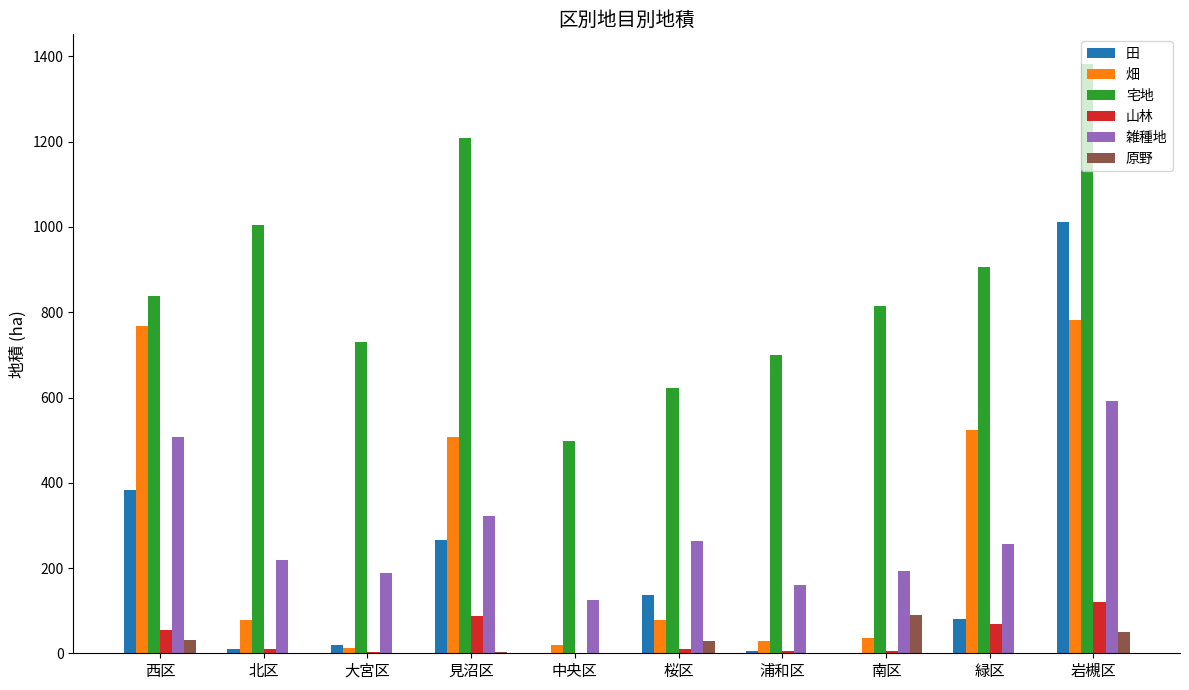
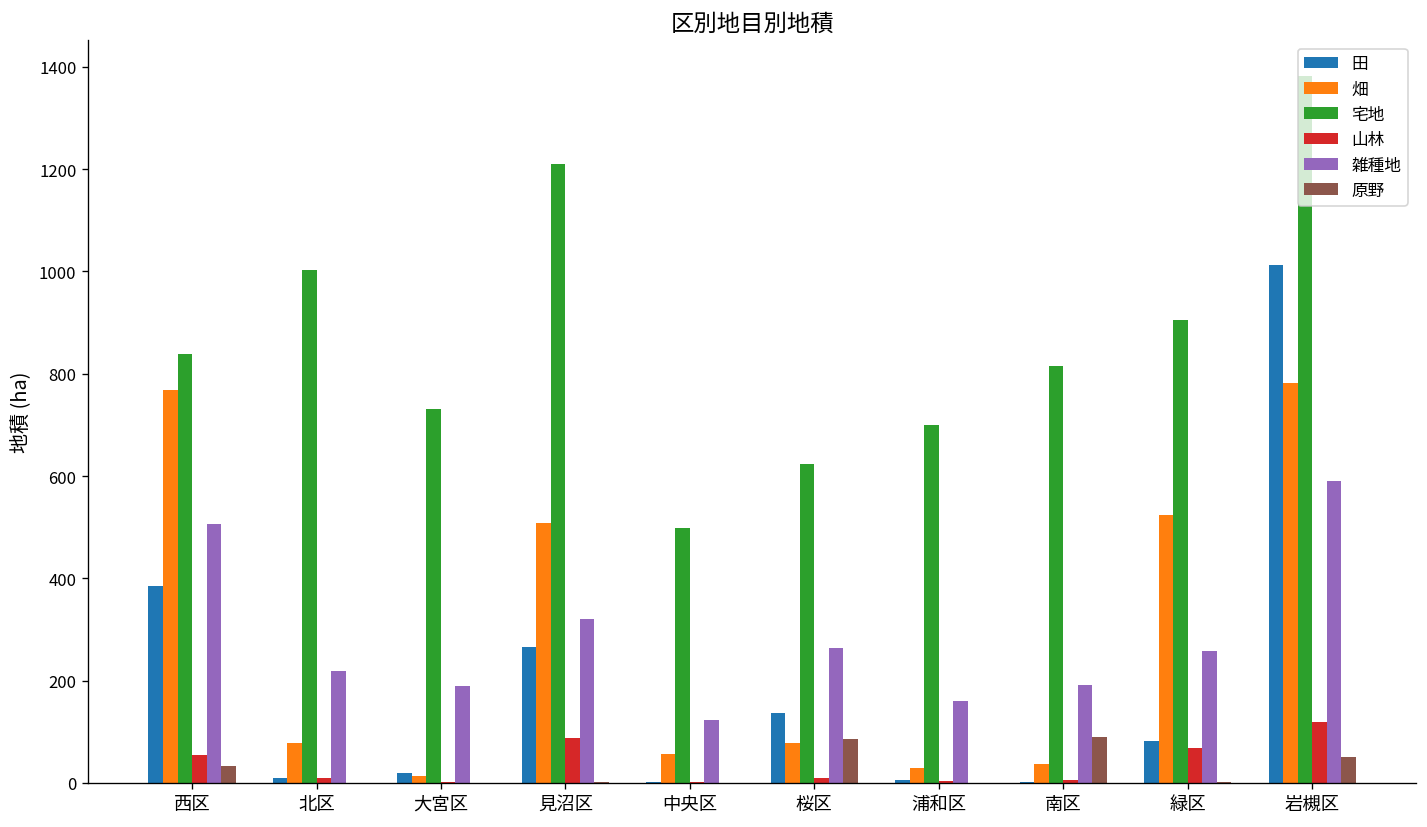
畑, 中央区: 20 -> 60
原野, 桜区: 30 -> 90
